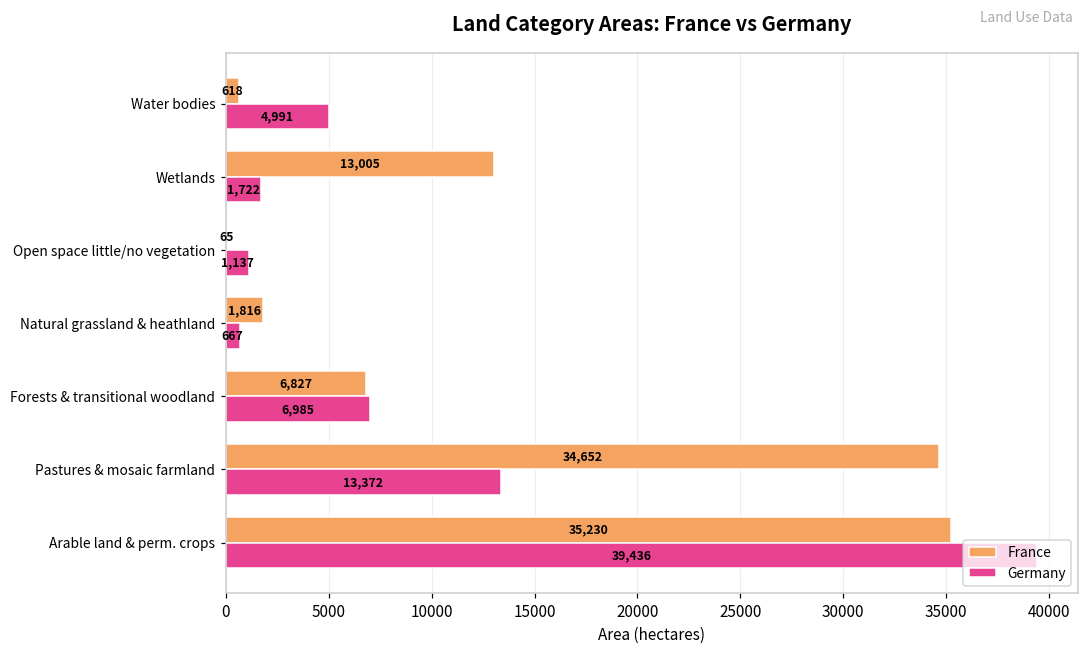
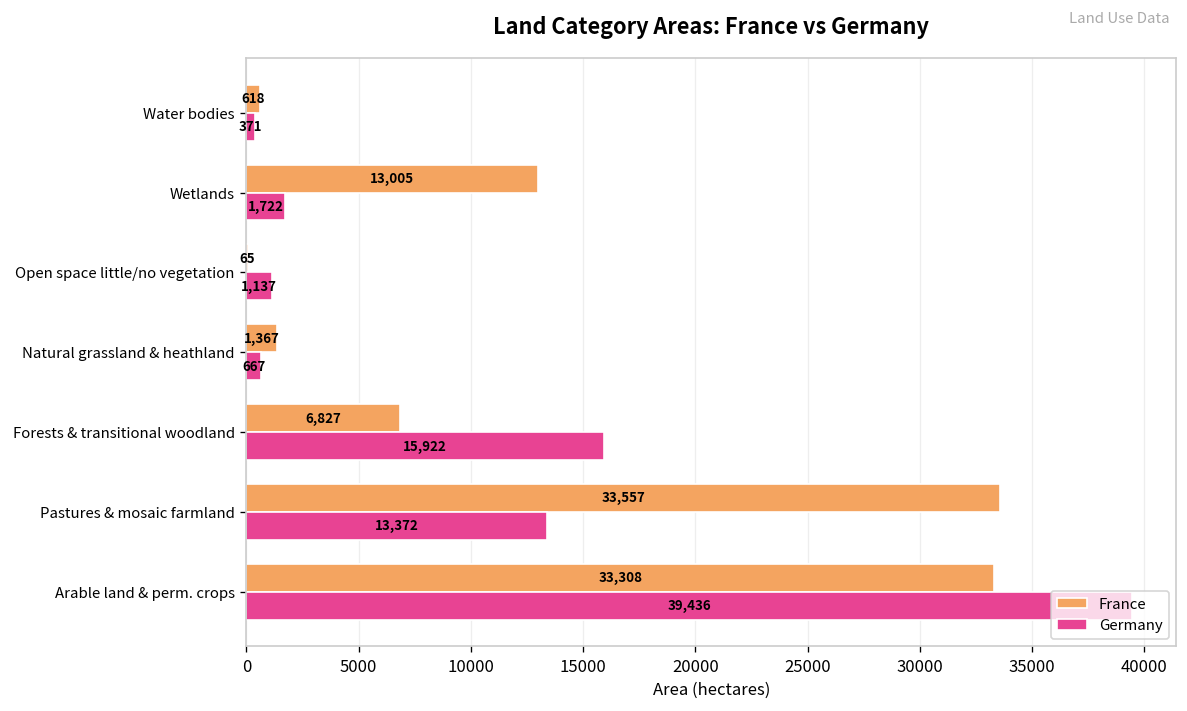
Germany, Water bodies: 4,991 -> 371
France, Natural grassland & heathland: 1,816 -> 1,367
Germany, Forests & transitional woodland: 6,985 -> 15,922
France, Pastures & mosaic farmland: 34,652 -> 33,557
France, Arable land & perm. crops: 35,230 -> 33,308
